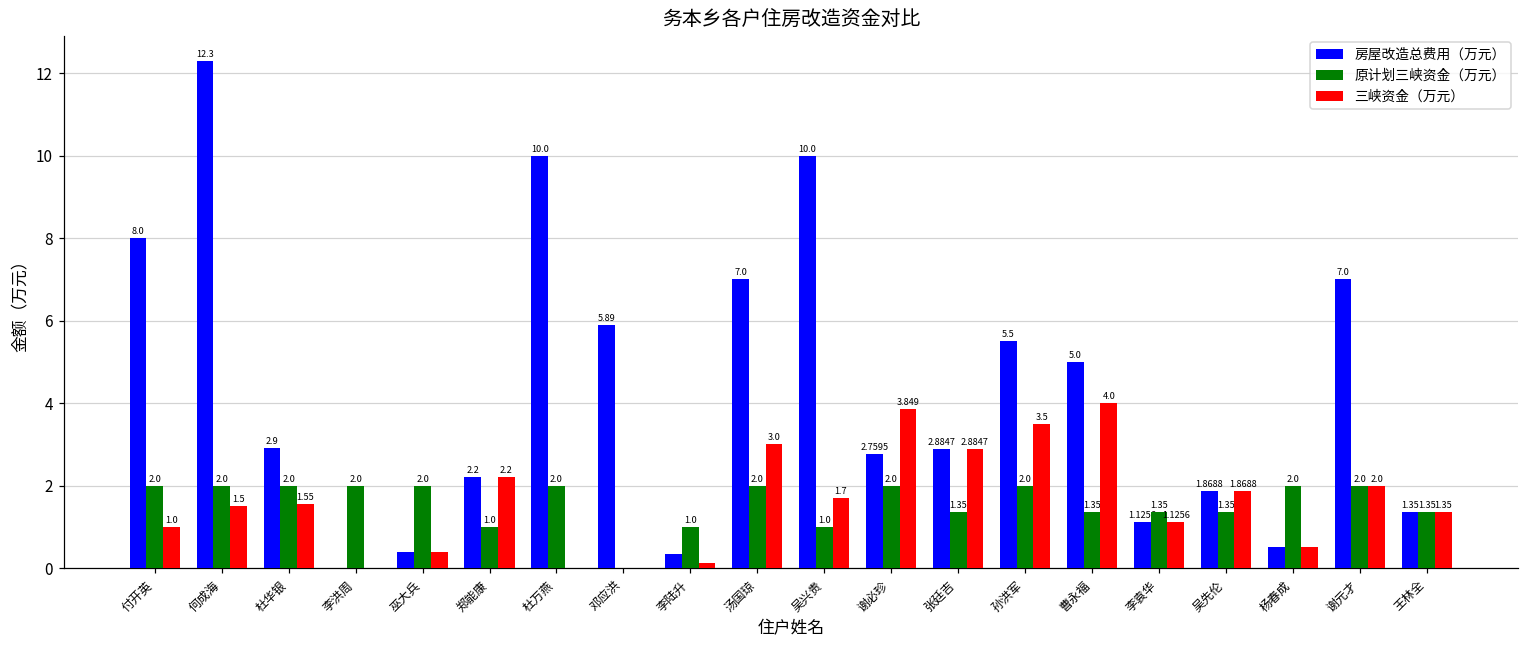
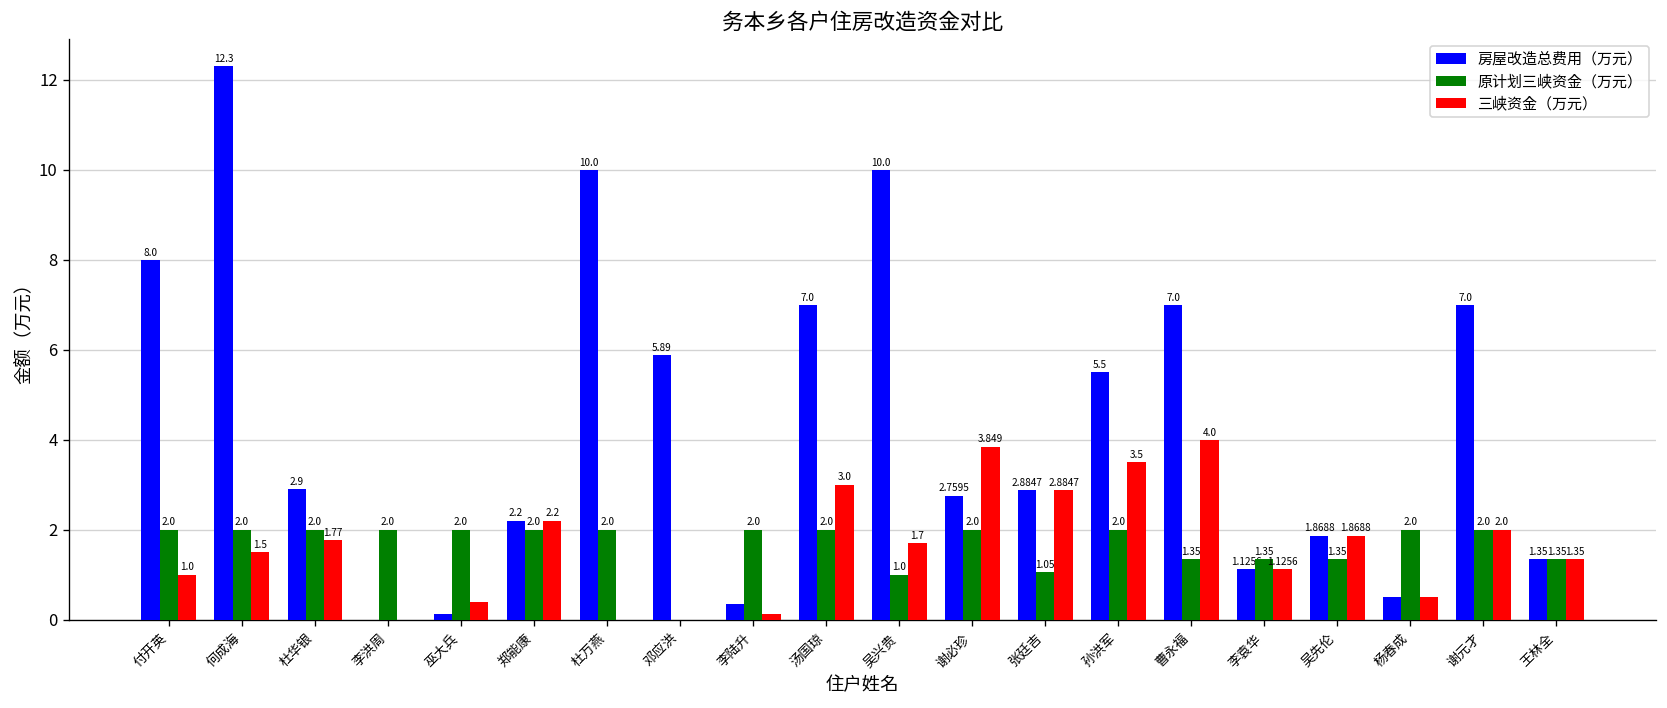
三峡资金（万元）, 杜华银: 1.55 -> 1.77
房屋改造总费用（万元）, 巫大兵: 0.4 -> 0.1
原计划三峡资金（万元）, 郑能康: 1.0 -> 2.0
原计划三峡资金（万元）, 李陆升: 1.0 -> 2.0
原计划三峡资金（万元）, 张廷吉: 1.35 -> 1.05
房屋改造总费用（万元）, 曹永福: 5.0 -> 7.0
